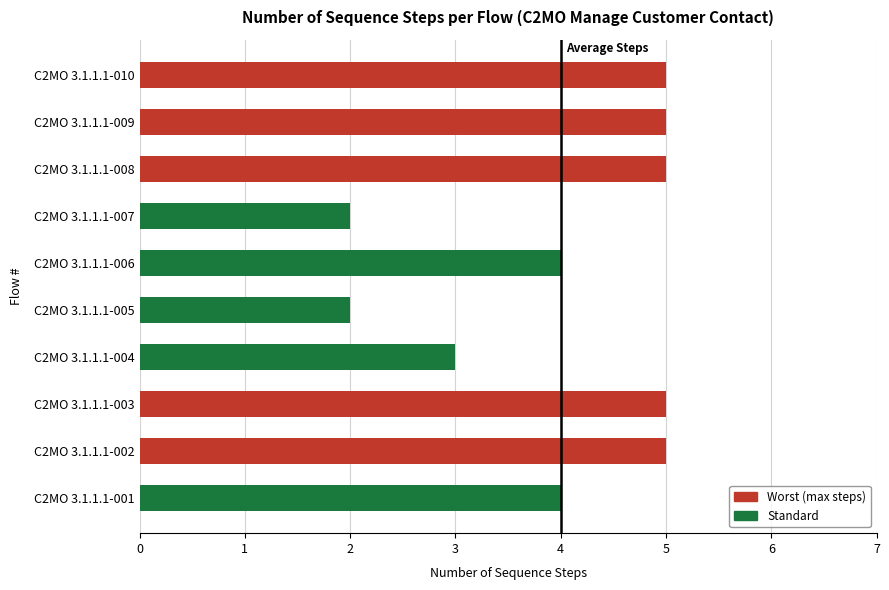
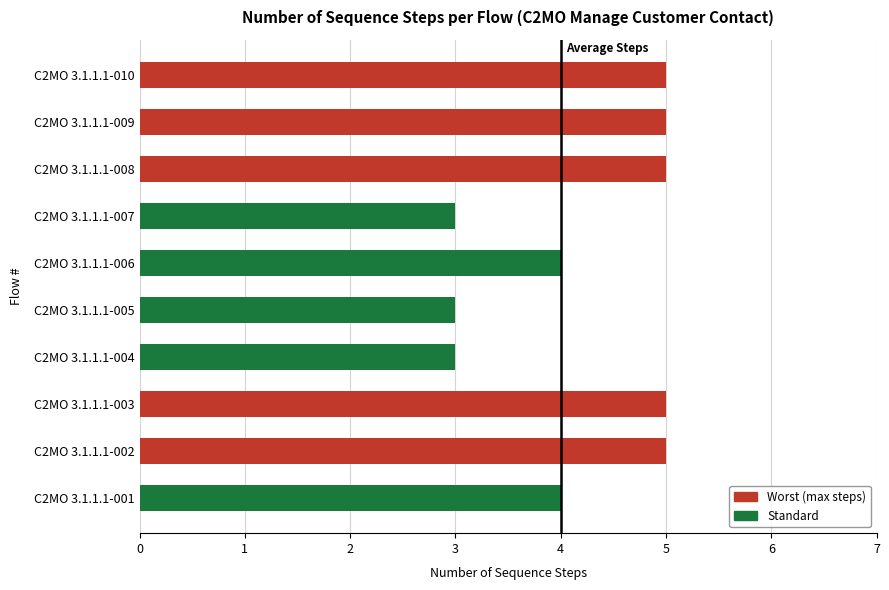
C2MO 3.1.1.1-007: 2 -> 3
C2MO 3.1.1.1-005: 2 -> 3
